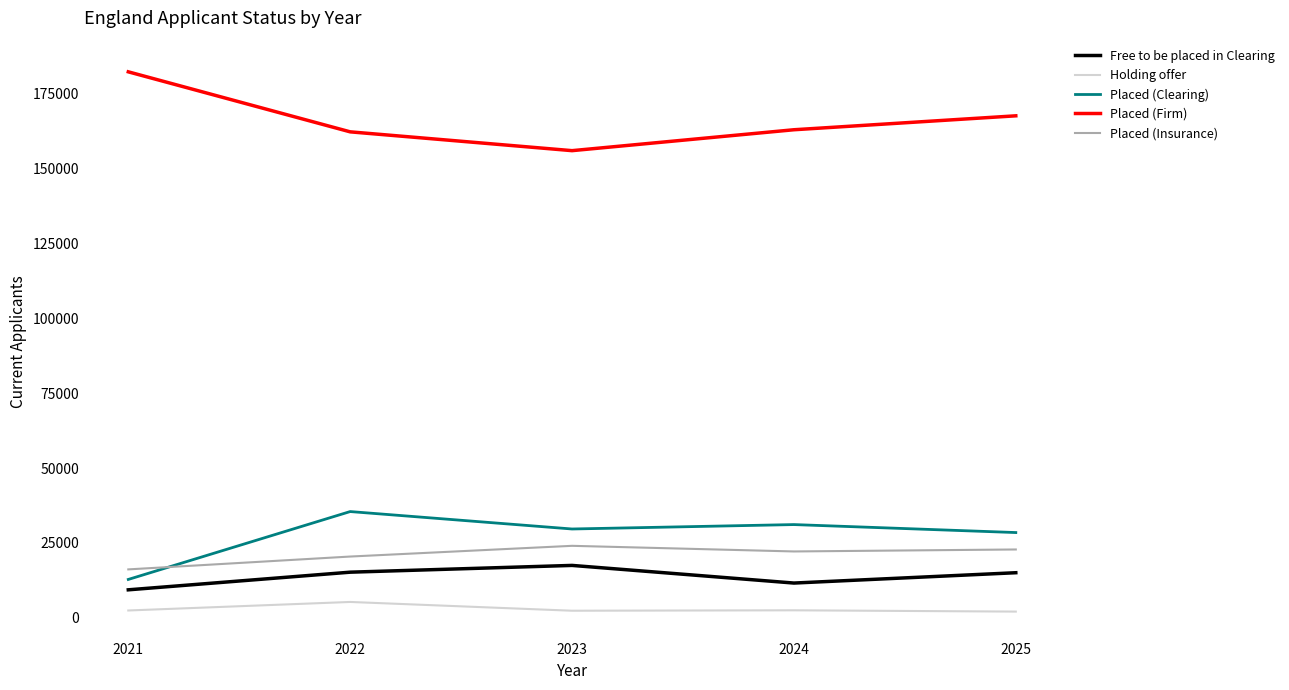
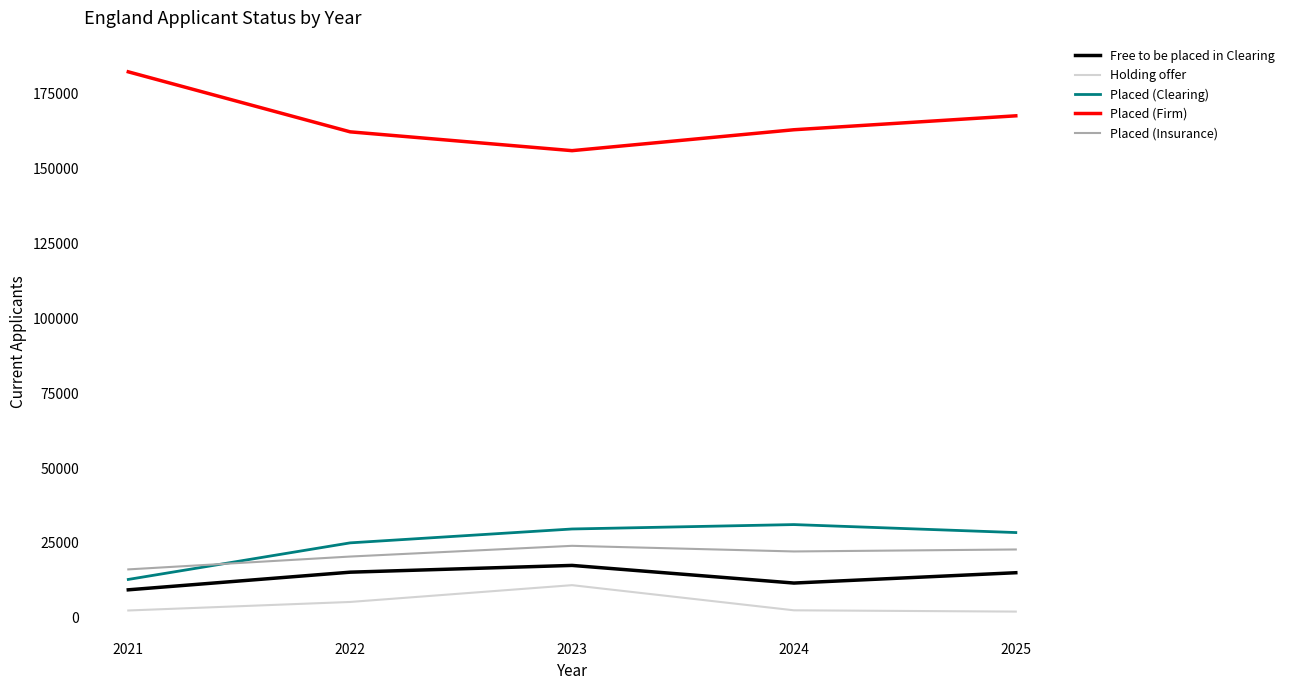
Placed (Clearing), 2022: 35000 -> 25000
Holding offer, 2023: 2000 -> 11000
